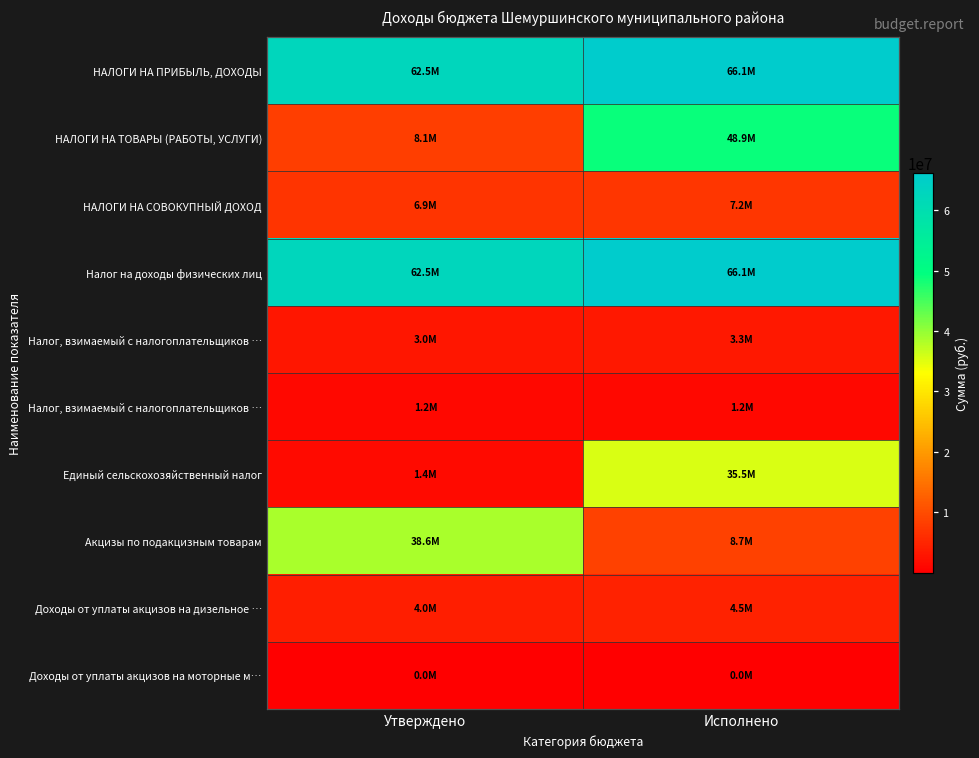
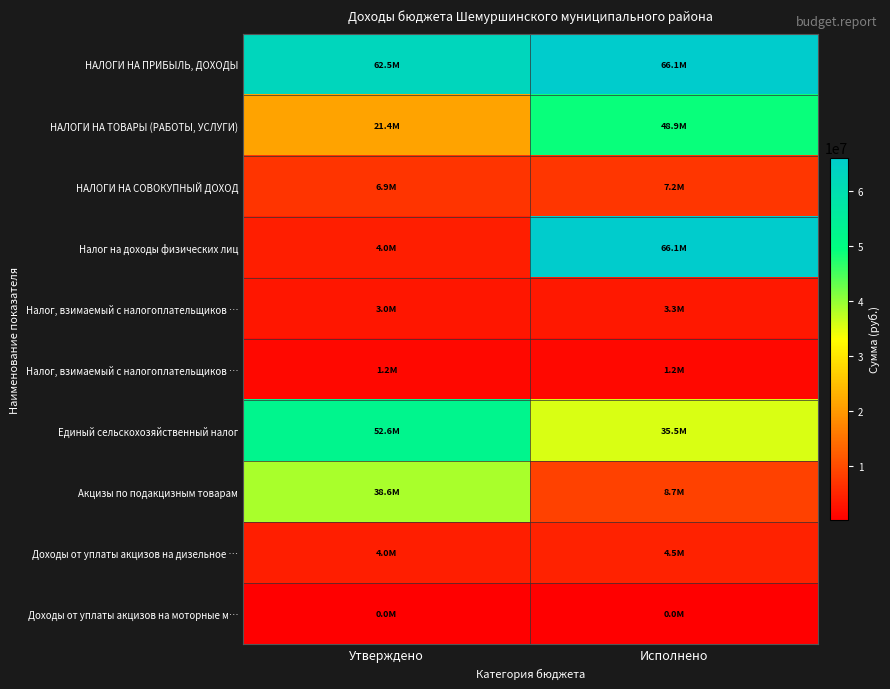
НАЛОГИ НА ТОВАРЫ (РАБОТЫ, УСЛУГИ), Утверждено: 8.1M -> 21.4M
Налог на доходы физических лиц, Утверждено: 62.5M -> 4.0M
Единый сельскохозяйственный налог, Утверждено: 1.4M -> 52.6M
